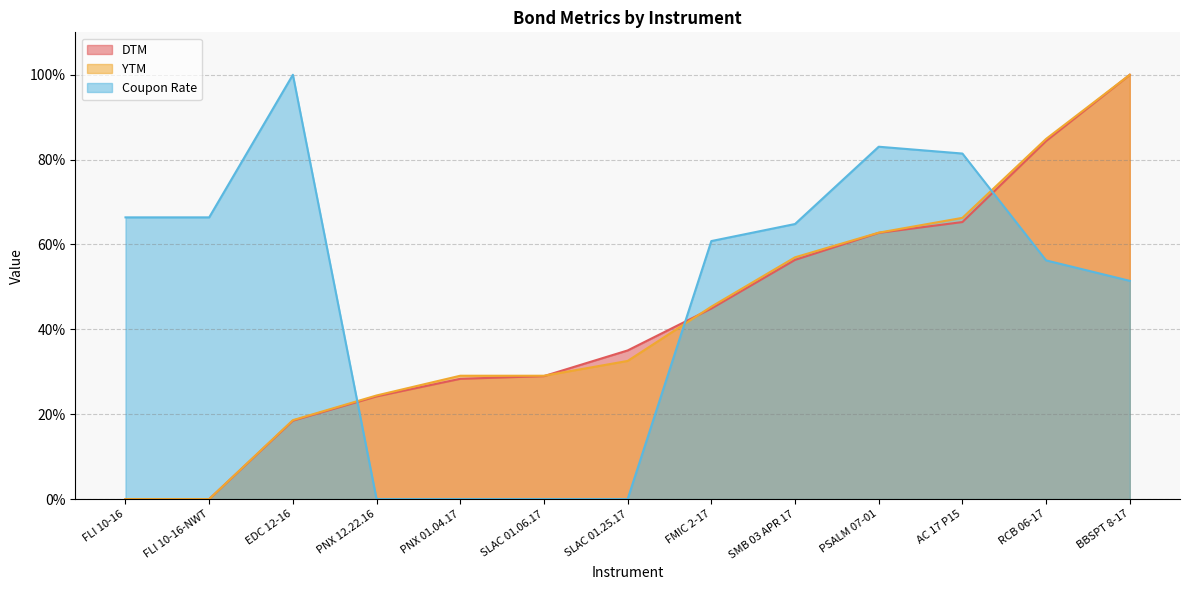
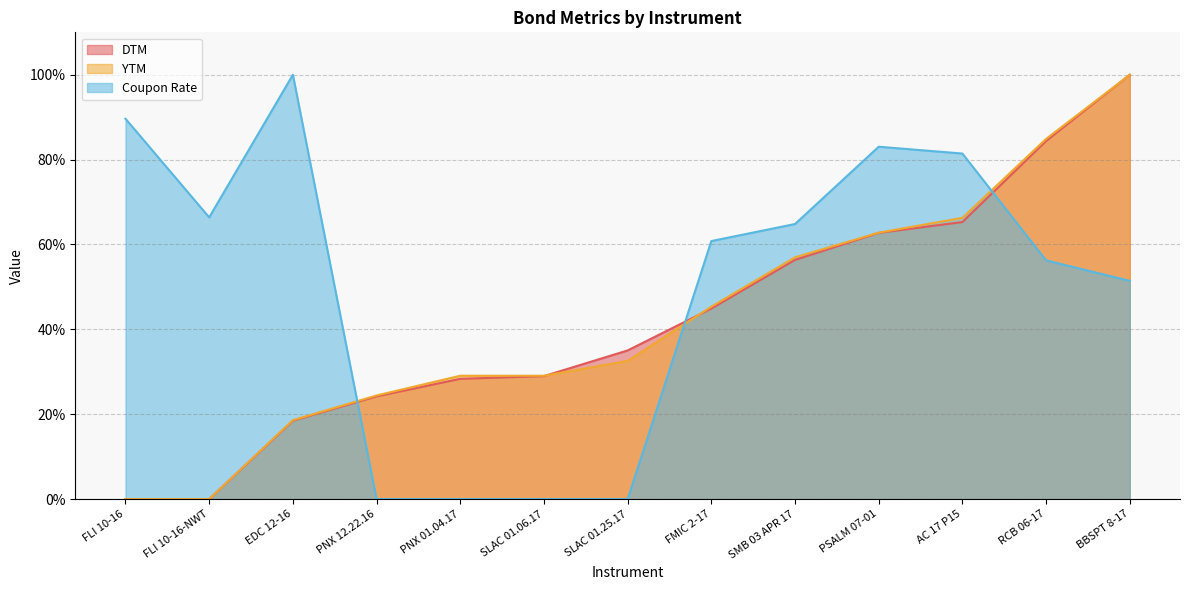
Coupon Rate, FLI 10-16: 66% -> 90%
